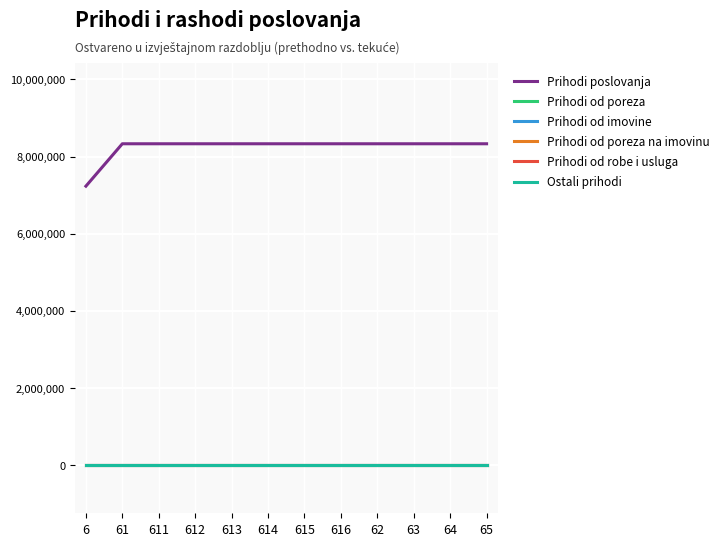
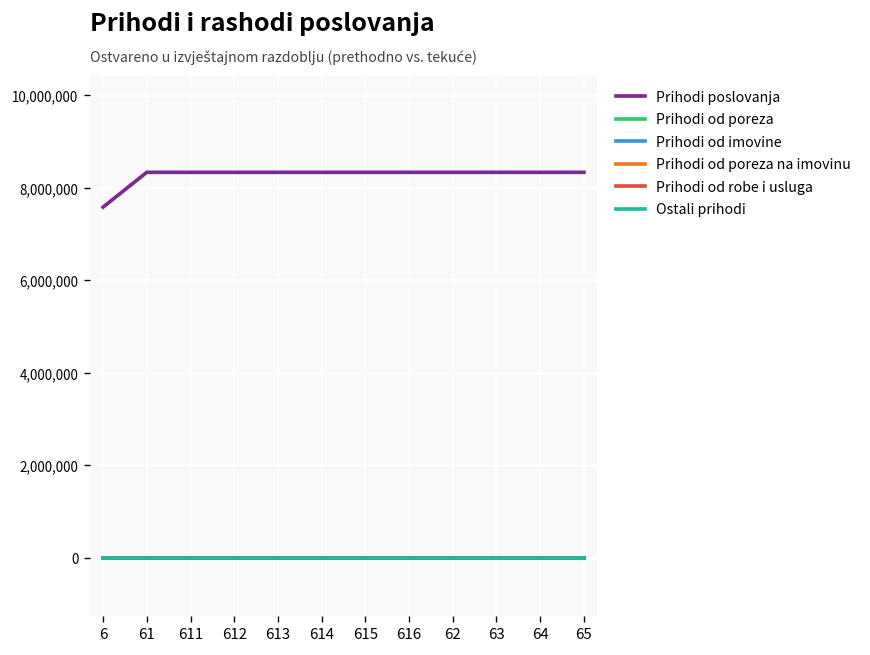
Prihodi poslovanja, 6: 7,200,000 -> 7,600,000
